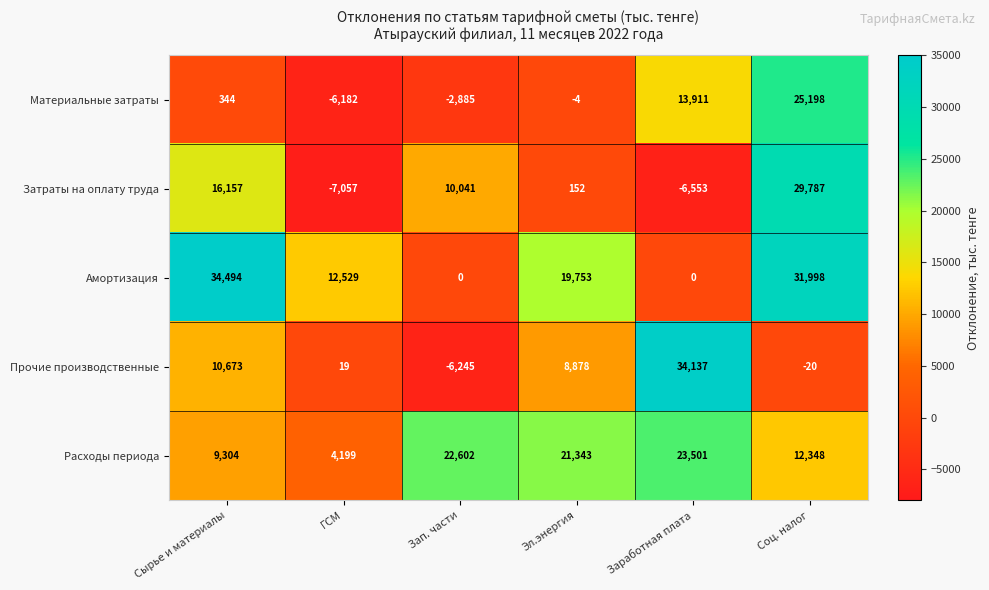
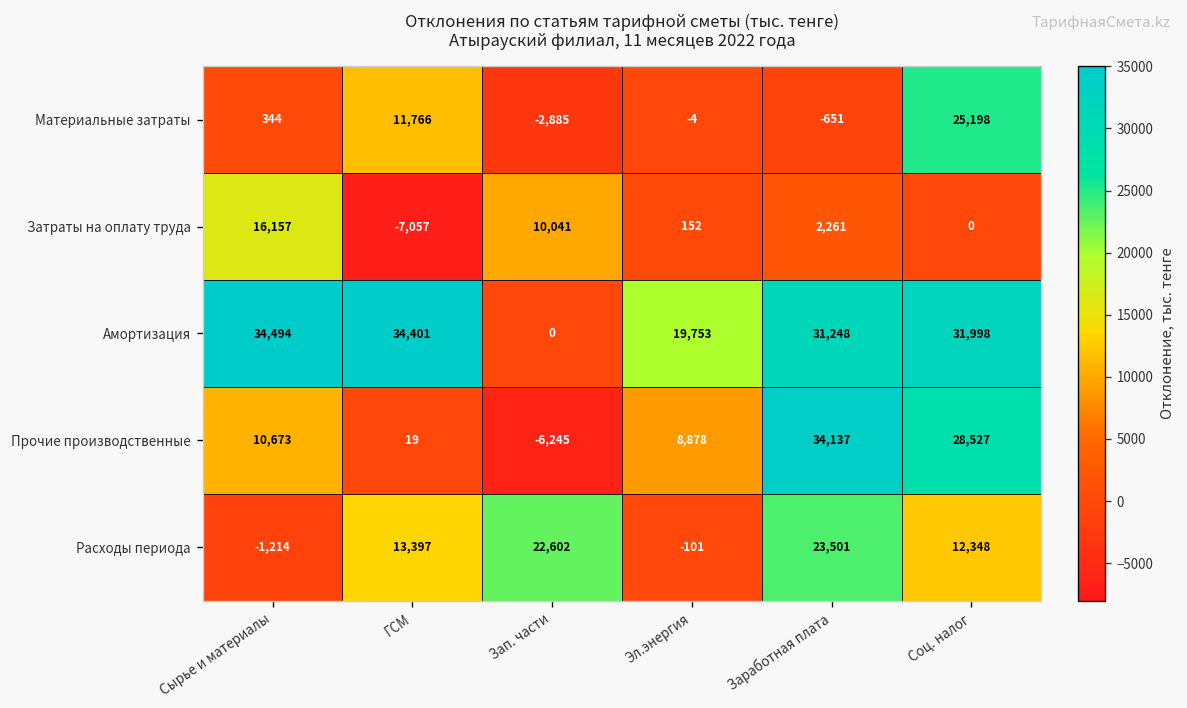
Материальные затраты, ГСМ: -6,182 -> 11,766
Материальные затраты, Заработная плата: 13,911 -> -651
Затраты на оплату труда, Заработная плата: -6,553 -> 2,261
Затраты на оплату труда, Соц. налог: 29,787 -> 0
Амортизация, ГСМ: 12,529 -> 34,401
Амортизация, Заработная плата: 0 -> 31,248
Прочие производственные, Соц. налог: -20 -> 28,527
Расходы периода, Сырье и материалы: 9,304 -> -1,214
Расходы периода, ГСМ: 4,199 -> 13,397
Расходы периода, Эл.энергия: 21,343 -> -101
